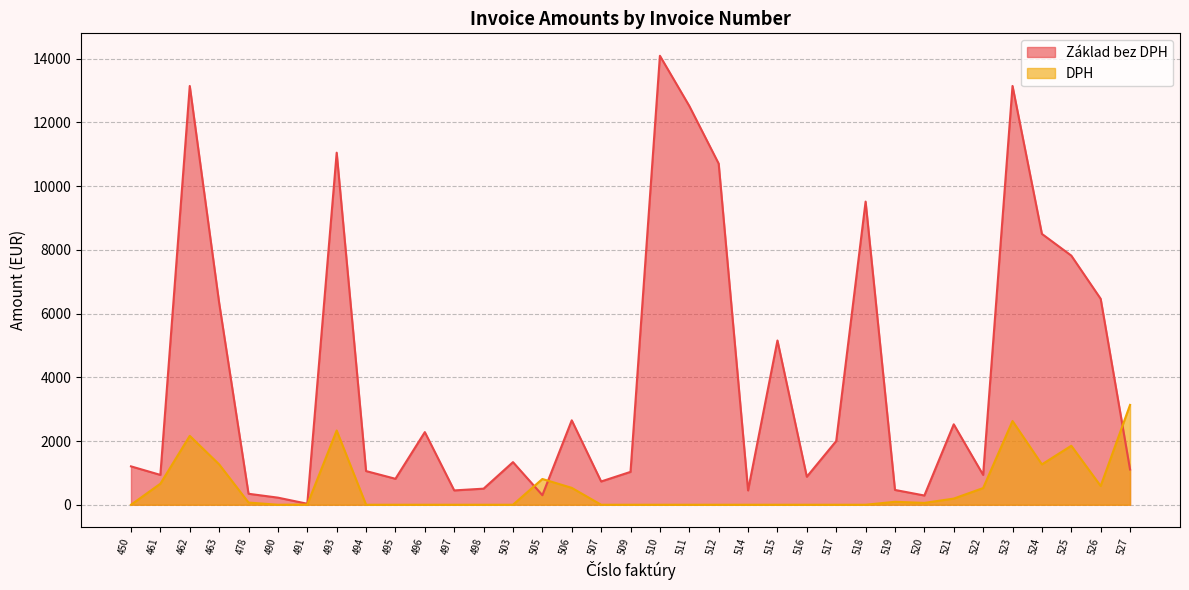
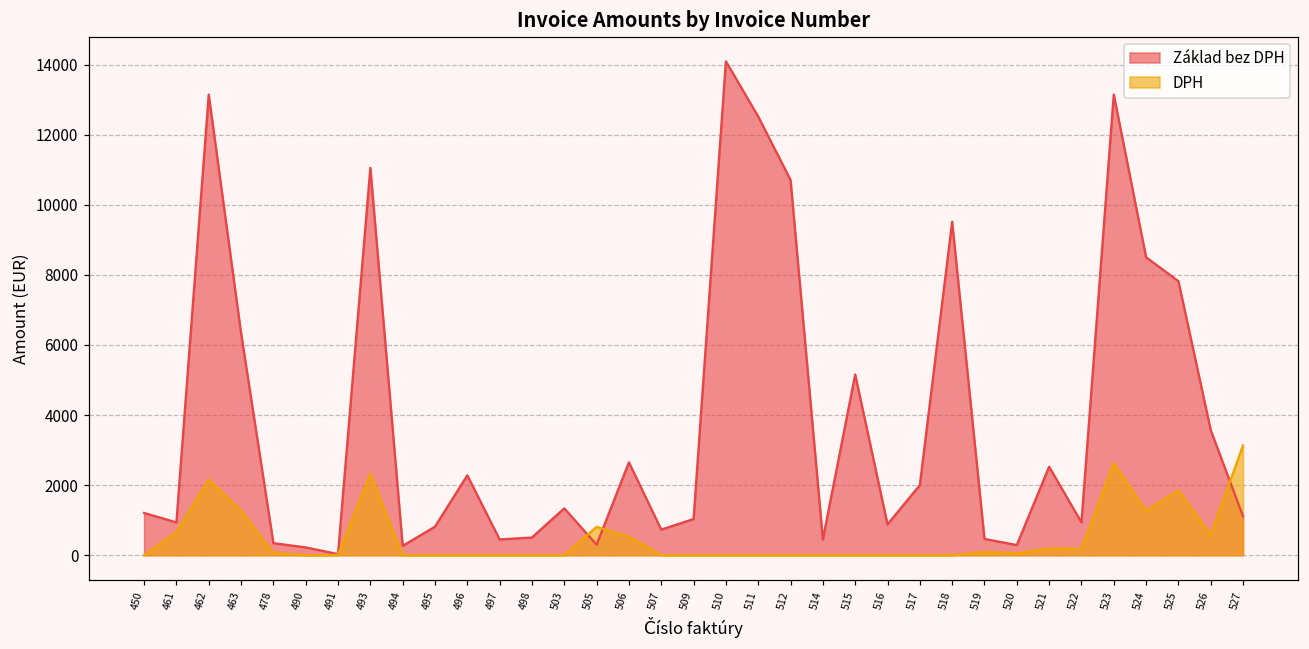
Základ bez DPH, 494: 1100 -> 300
DPH, 522: 500 -> 200
Základ bez DPH, 526: 6500 -> 3600
